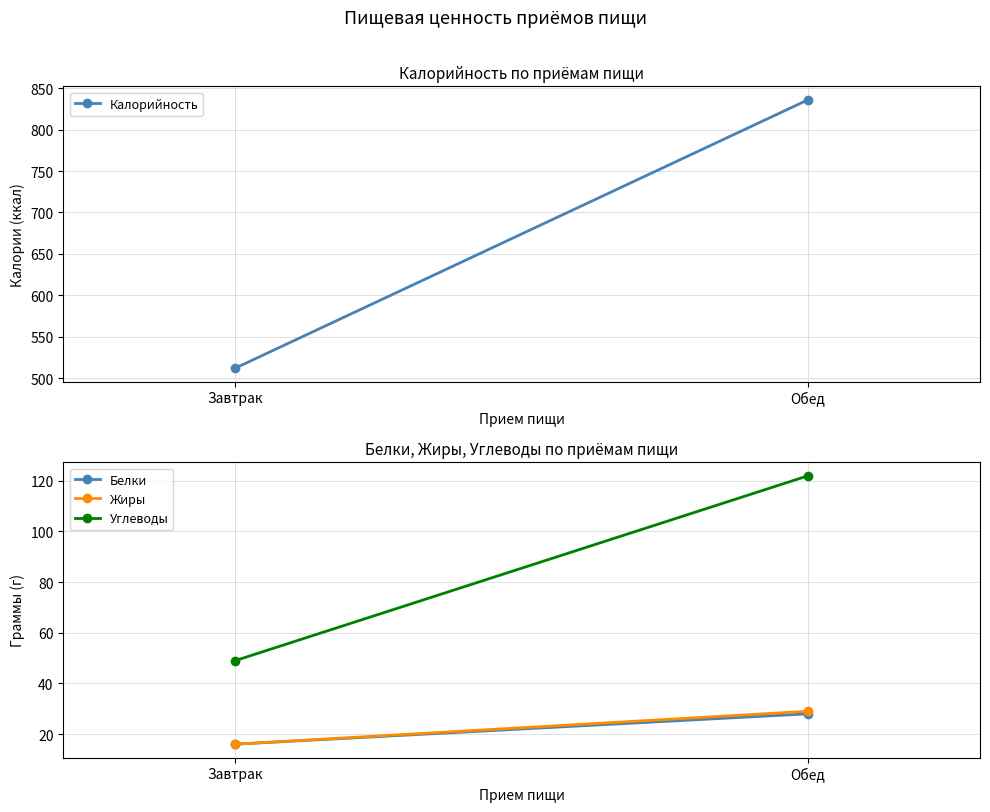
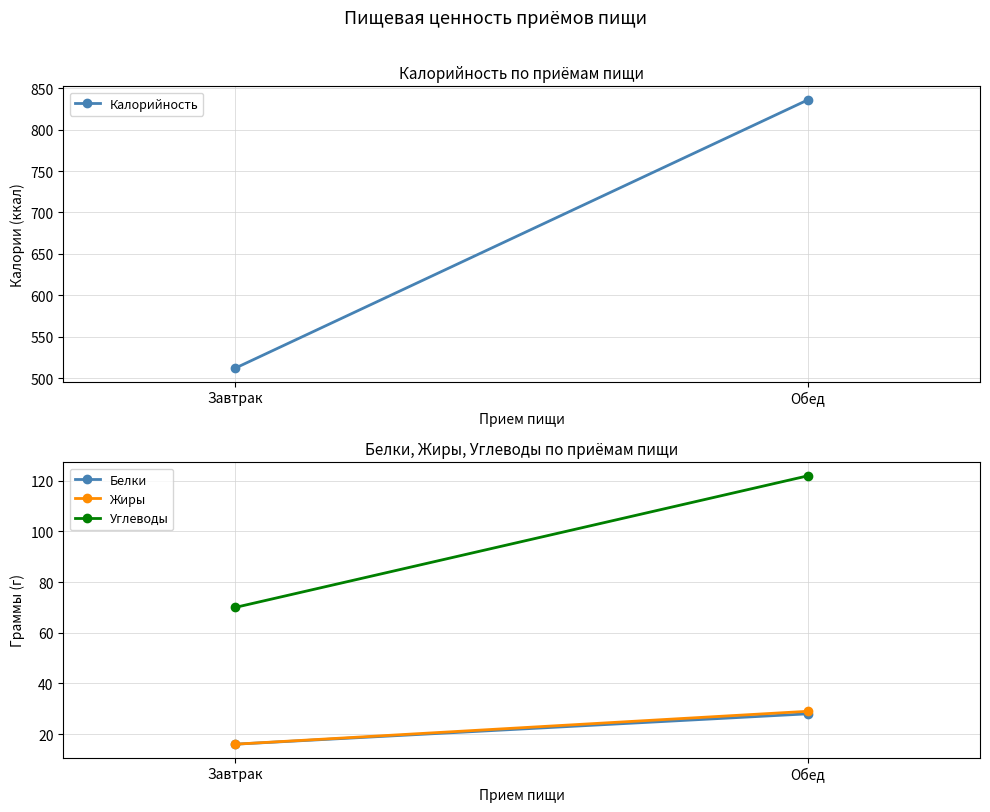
Белки, Жиры, Углеводы по приёмам пищи, Углеводы, Завтрак: 49 -> 70
